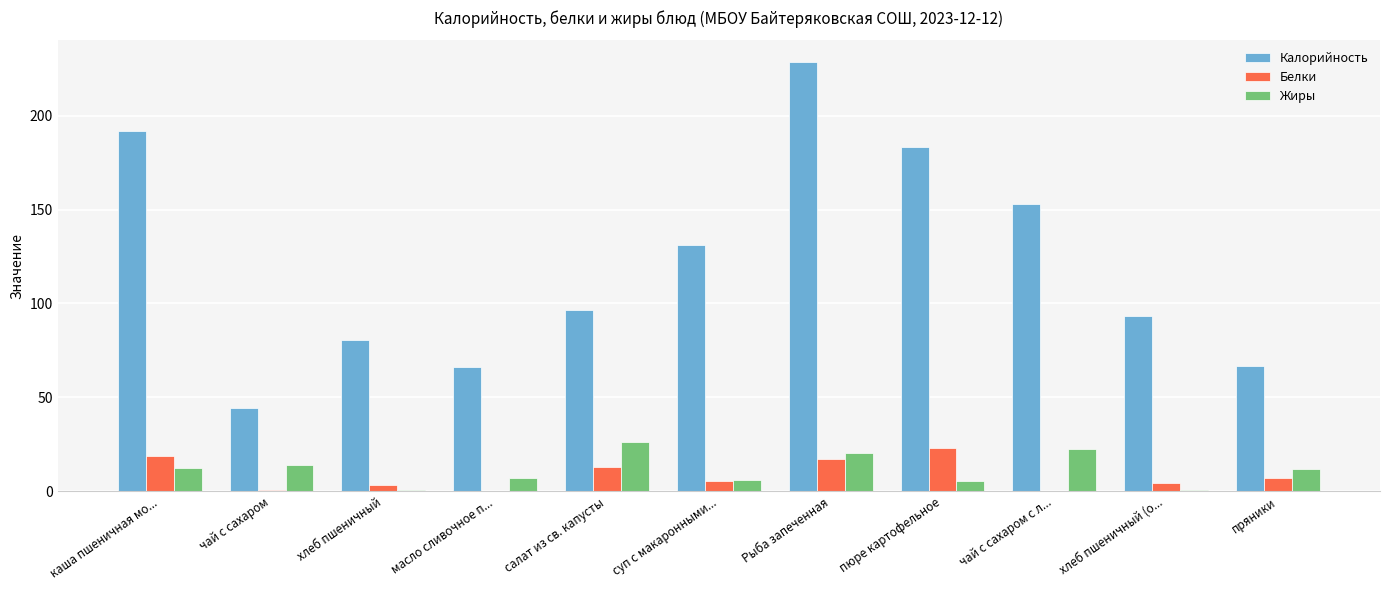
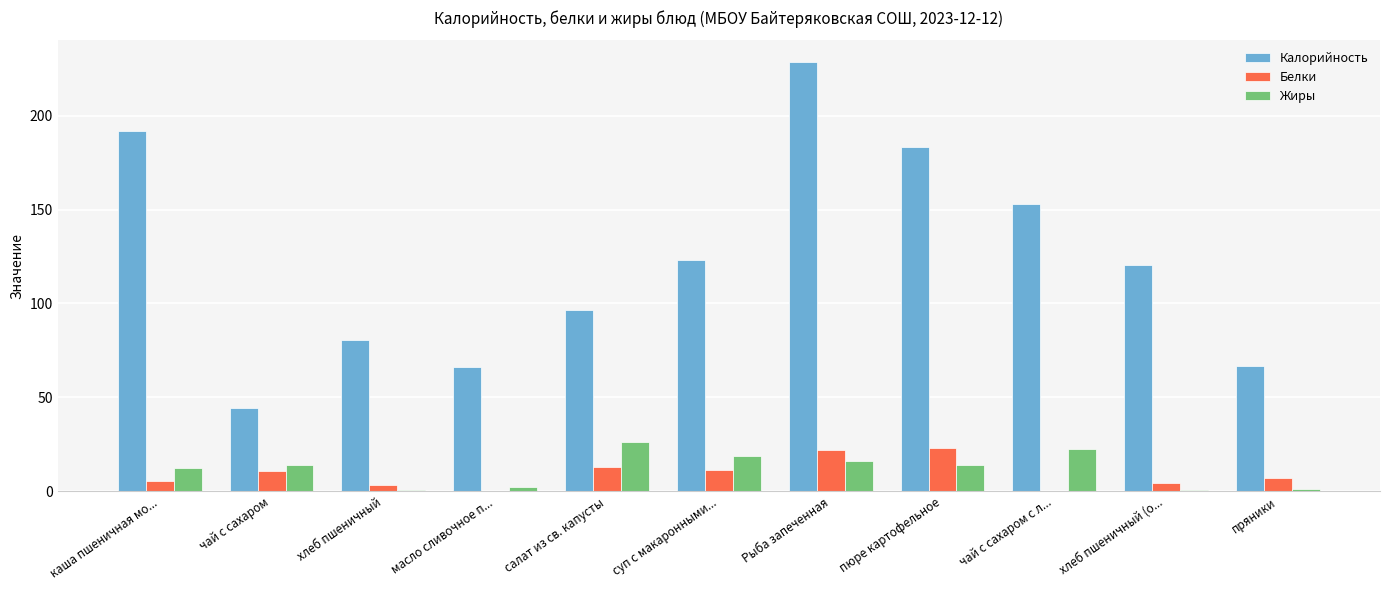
Белки, каша пшеничная мо...: 19 -> 5
Белки, чай с сахаром: 1 -> 11
Жиры, масло сливочное п...: 7 -> 2
Калорийность, суп с макаронными...: 131 -> 123
Белки, суп с макаронными...: 6 -> 12
Жиры, суп с макаронными...: 6 -> 19
Белки, Рыба запеченная: 17 -> 22
Жиры, Рыба запеченная: 20 -> 16
Жиры, пюре картофельное: 6 -> 14
Калорийность, хлеб пшеничный (о...: 93 -> 121
Жиры, пряники: 12 -> 1
